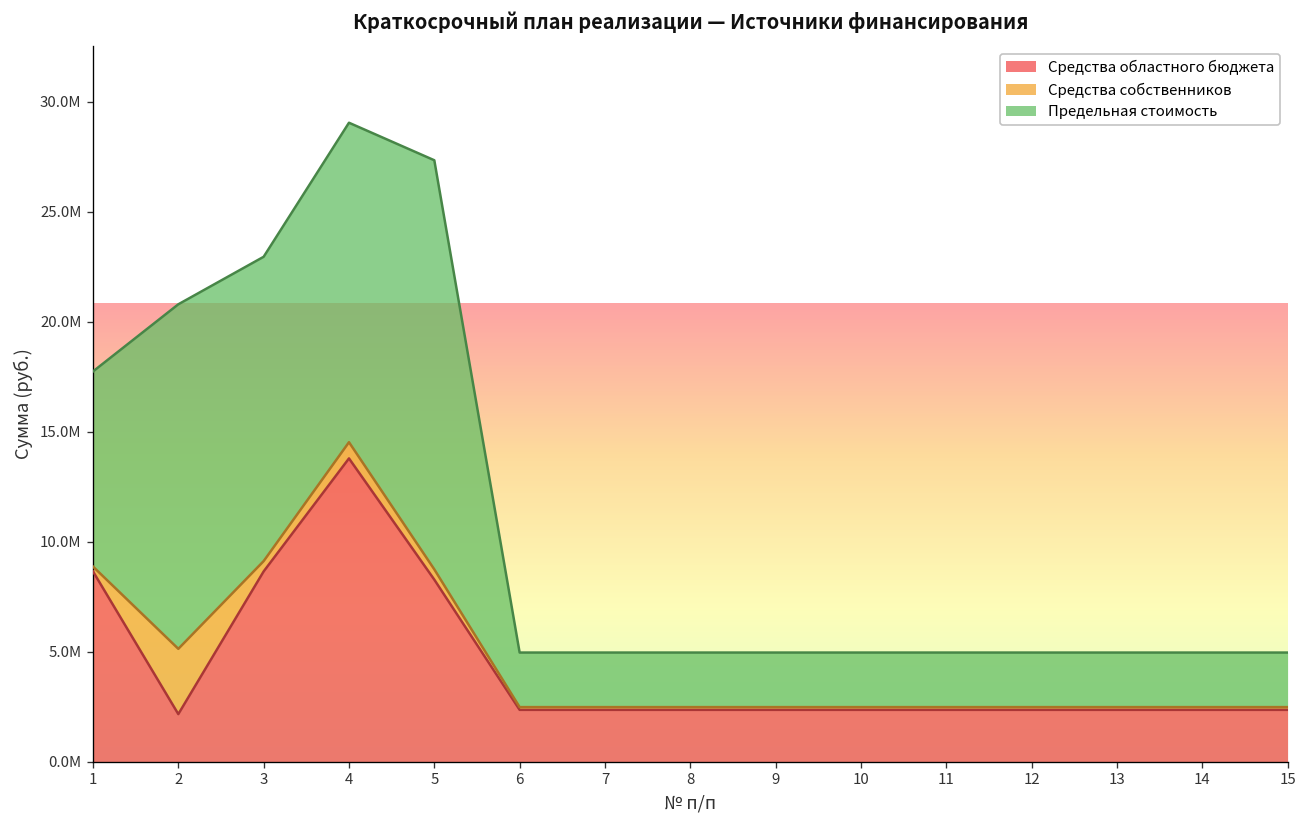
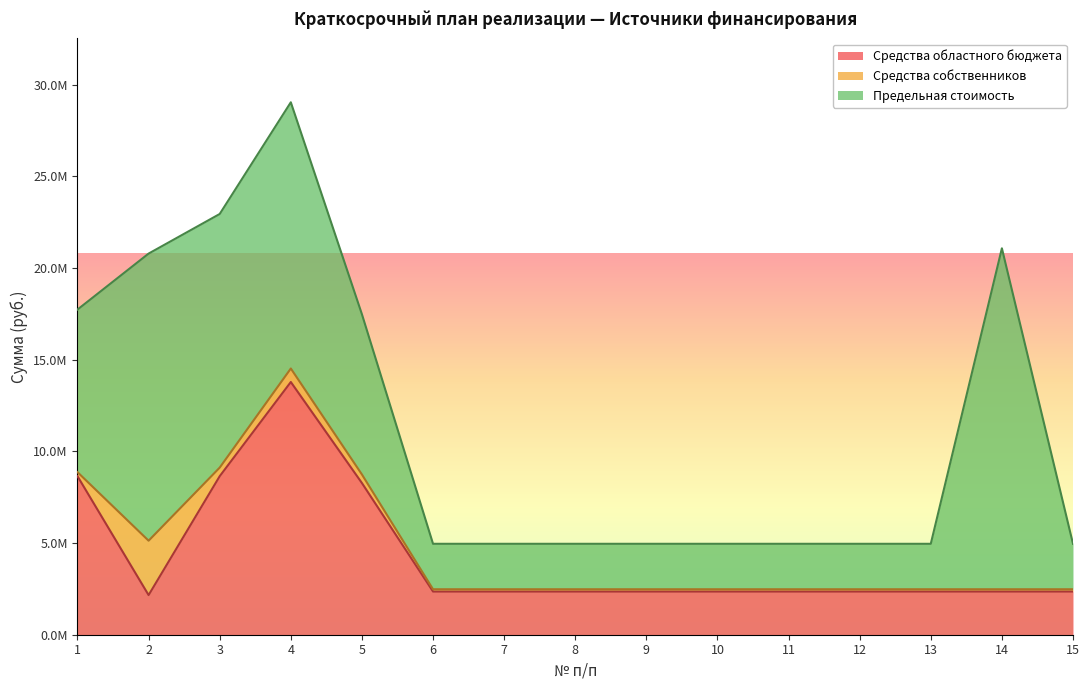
Предельная стоимость, 5: 18600000 -> 8700000
Предельная стоимость, 14: 2500000 -> 18600000
